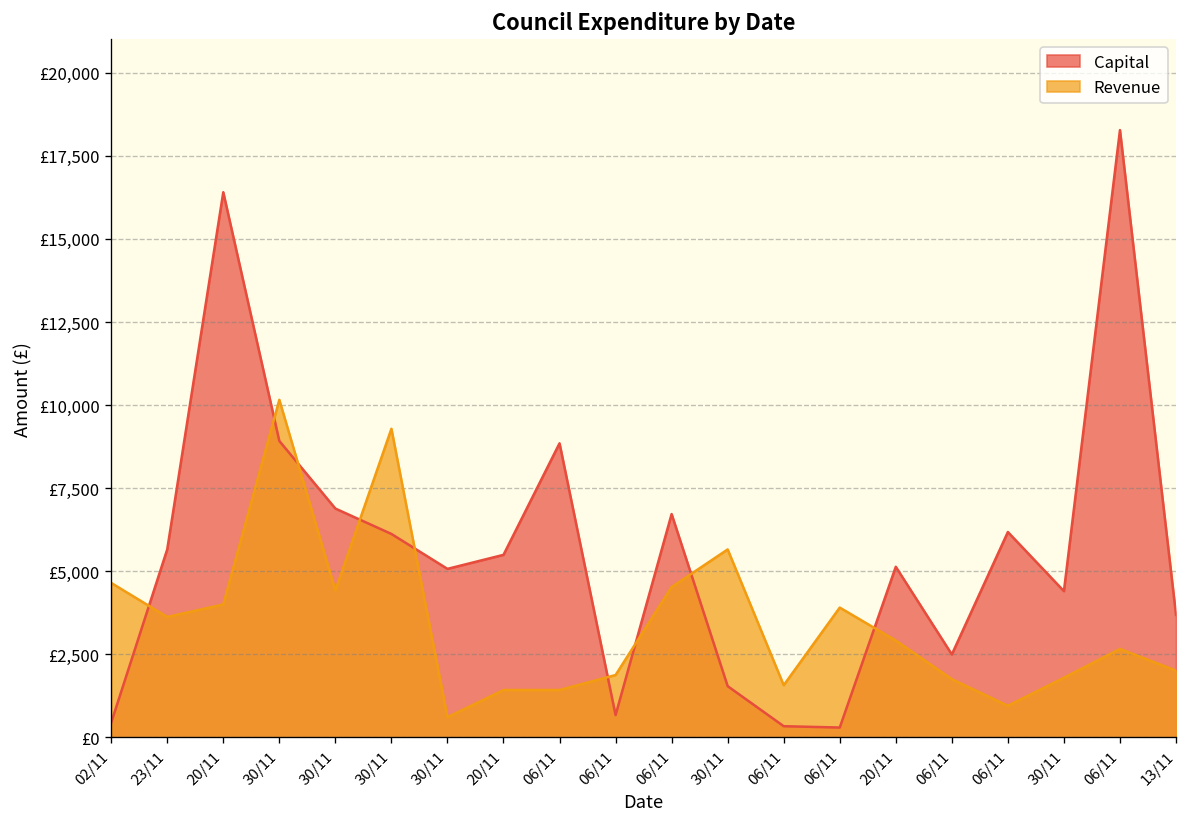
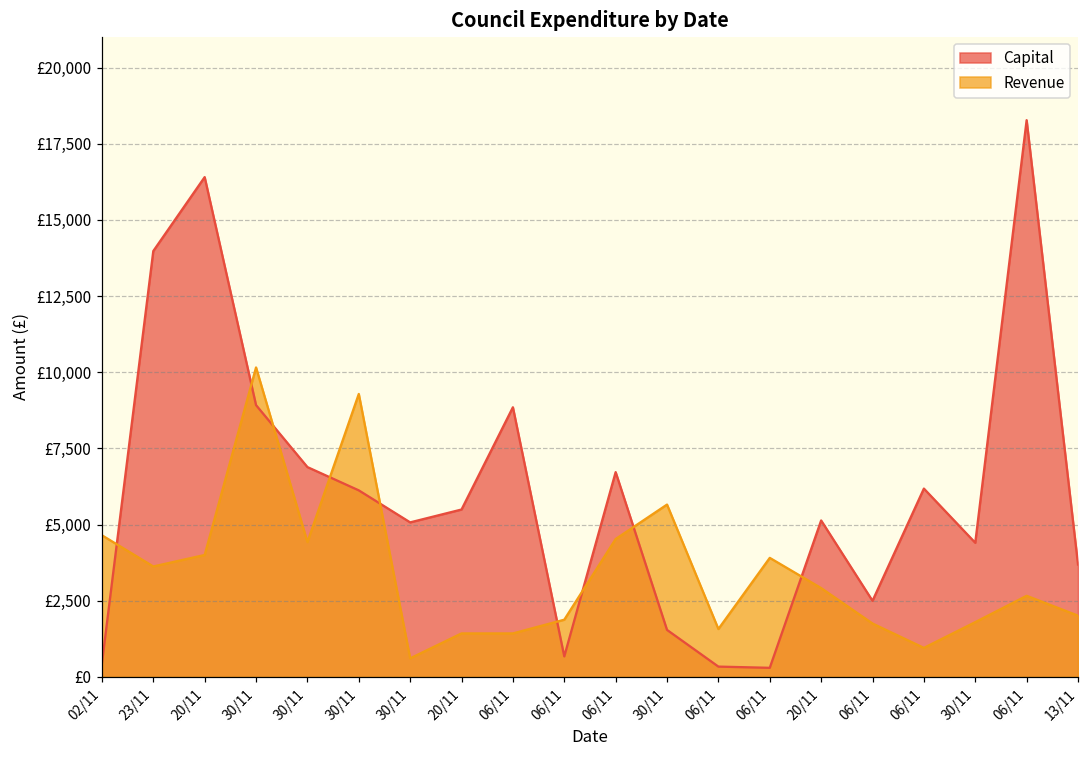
Capital, 23/11: £5,700 -> £14,000
